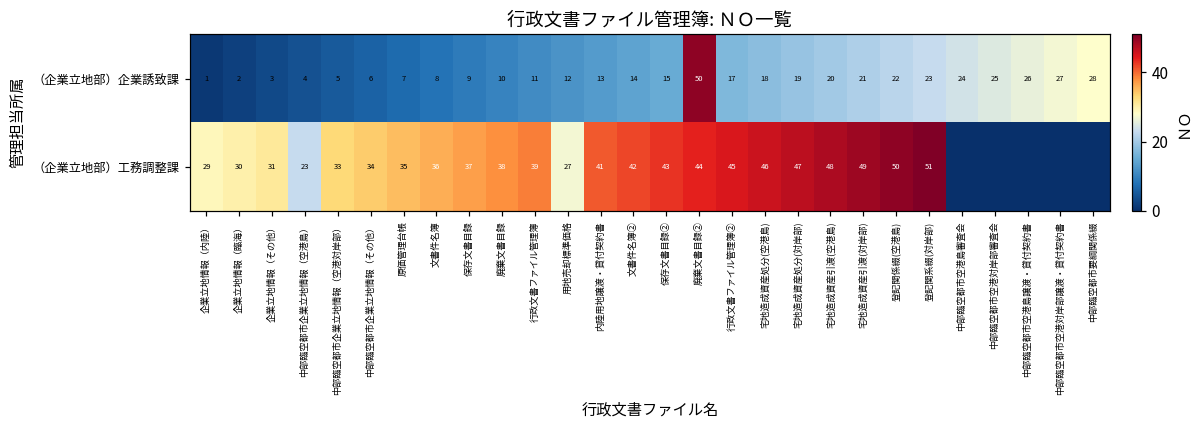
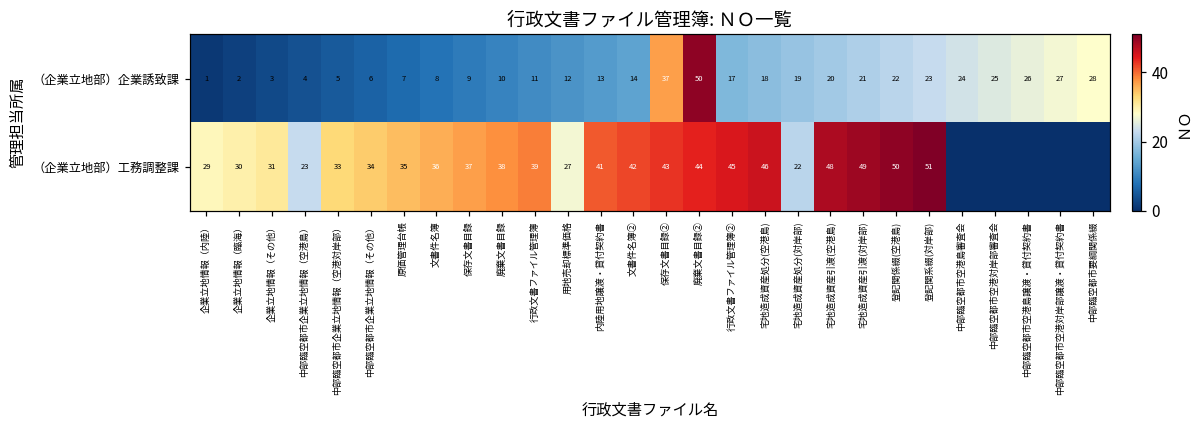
（企業立地部）企業誘致課, 保存文書目録②: 15 -> 37
（企業立地部）工務調整課, 宅地造成資産処分(対岸部): 47 -> 22
